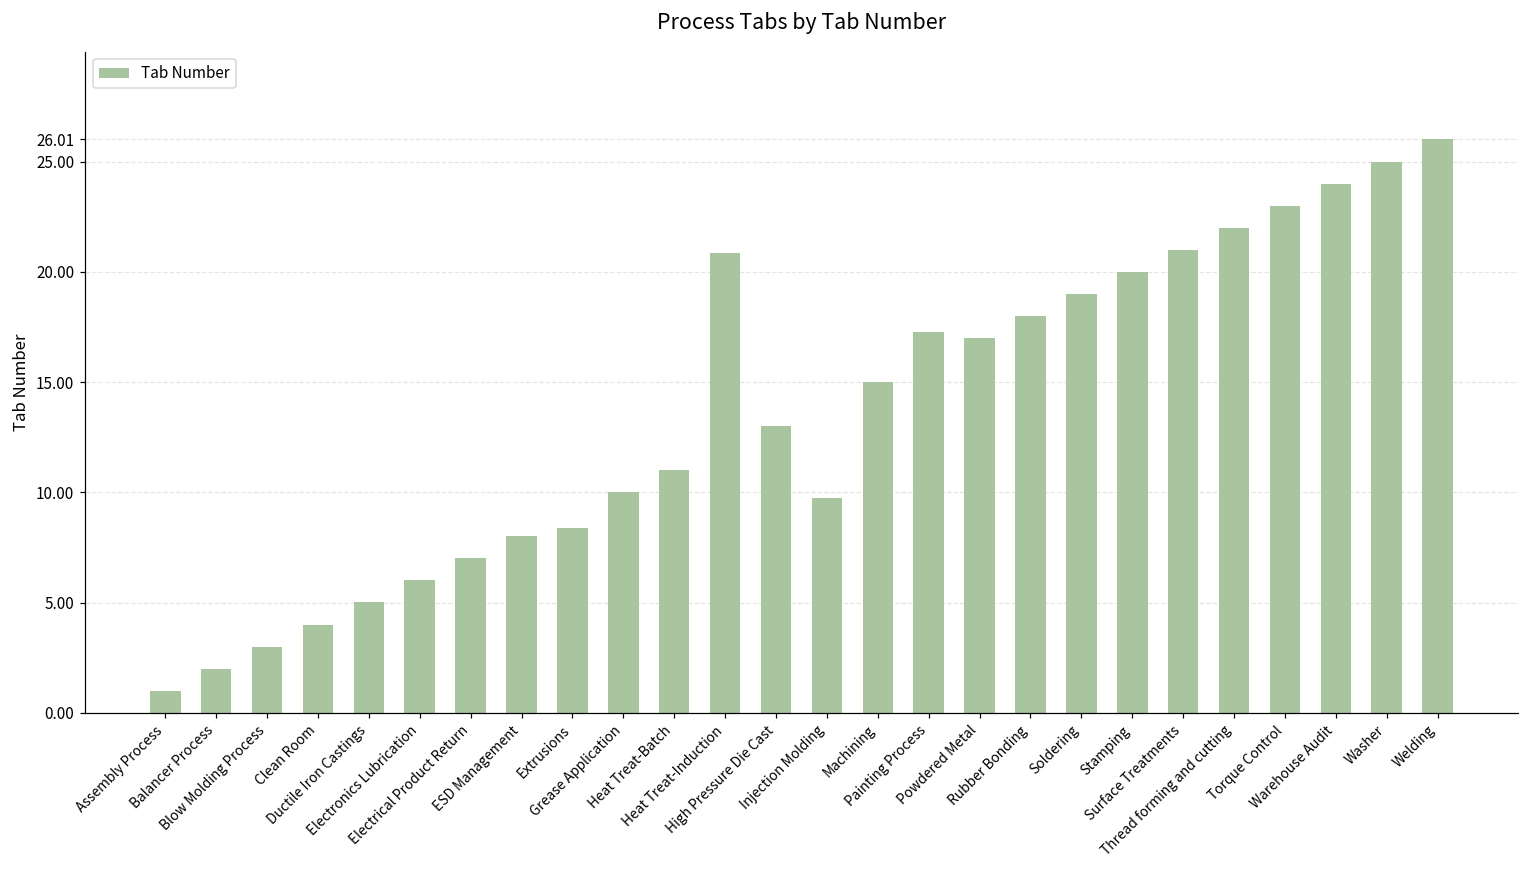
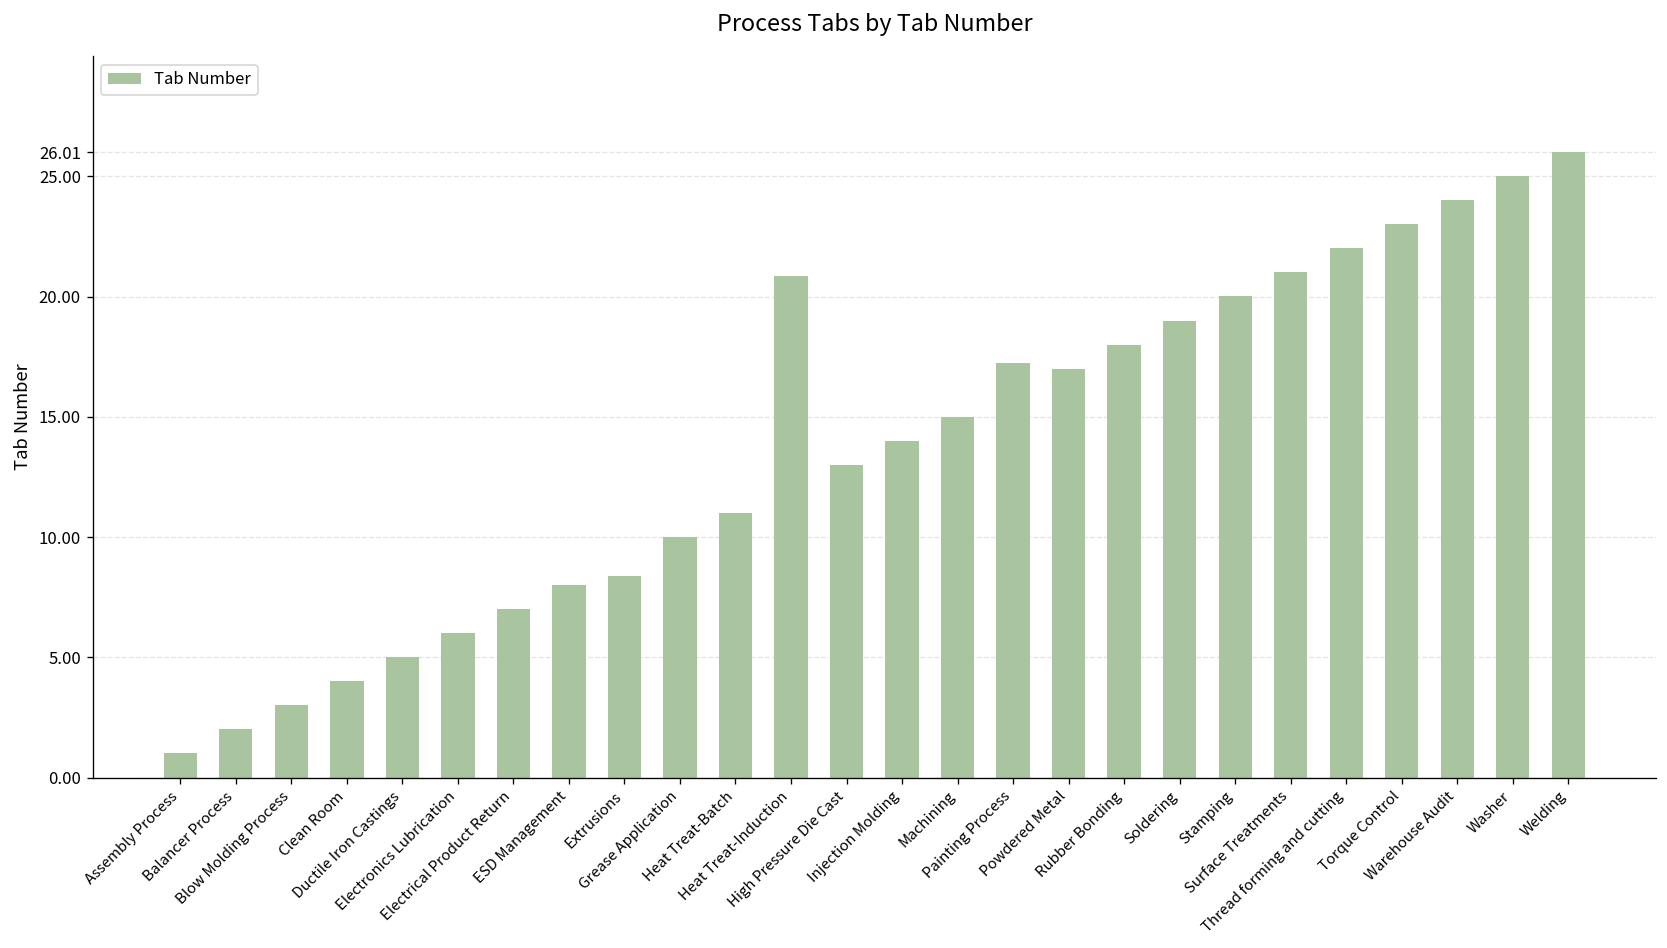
Injection Molding: 9.8 -> 14.0
